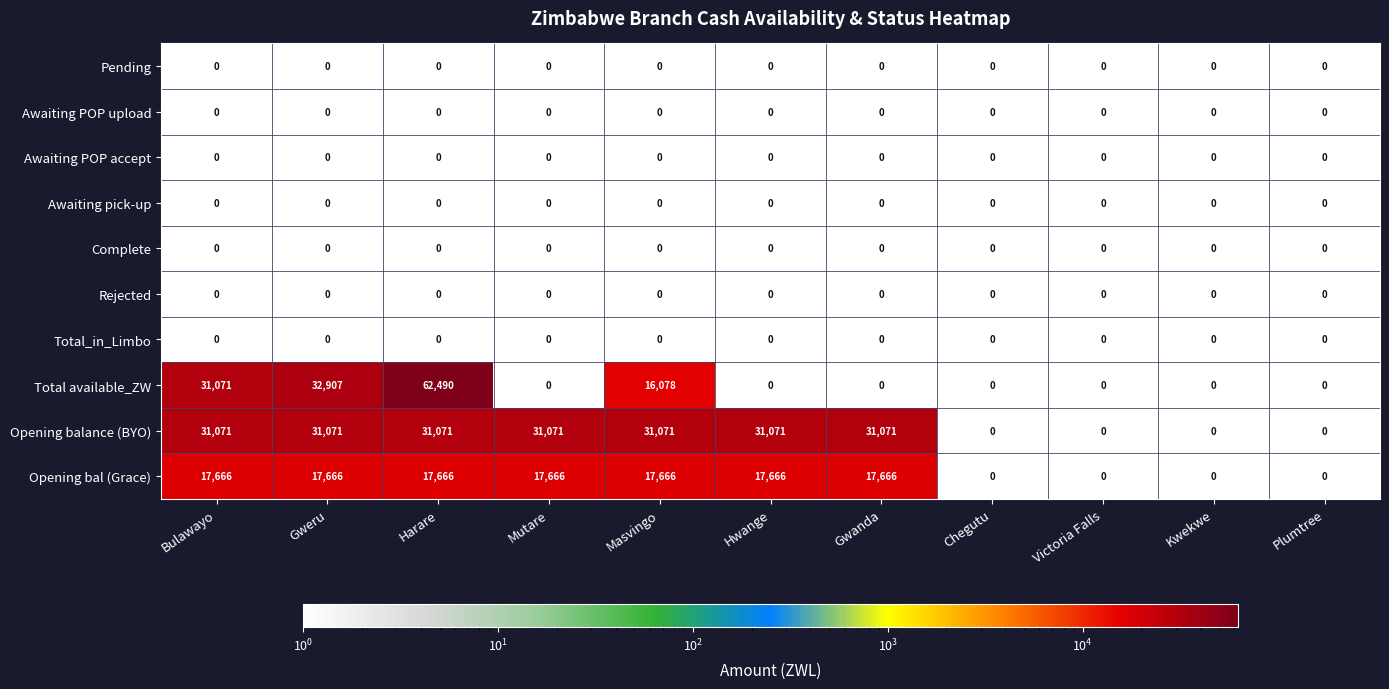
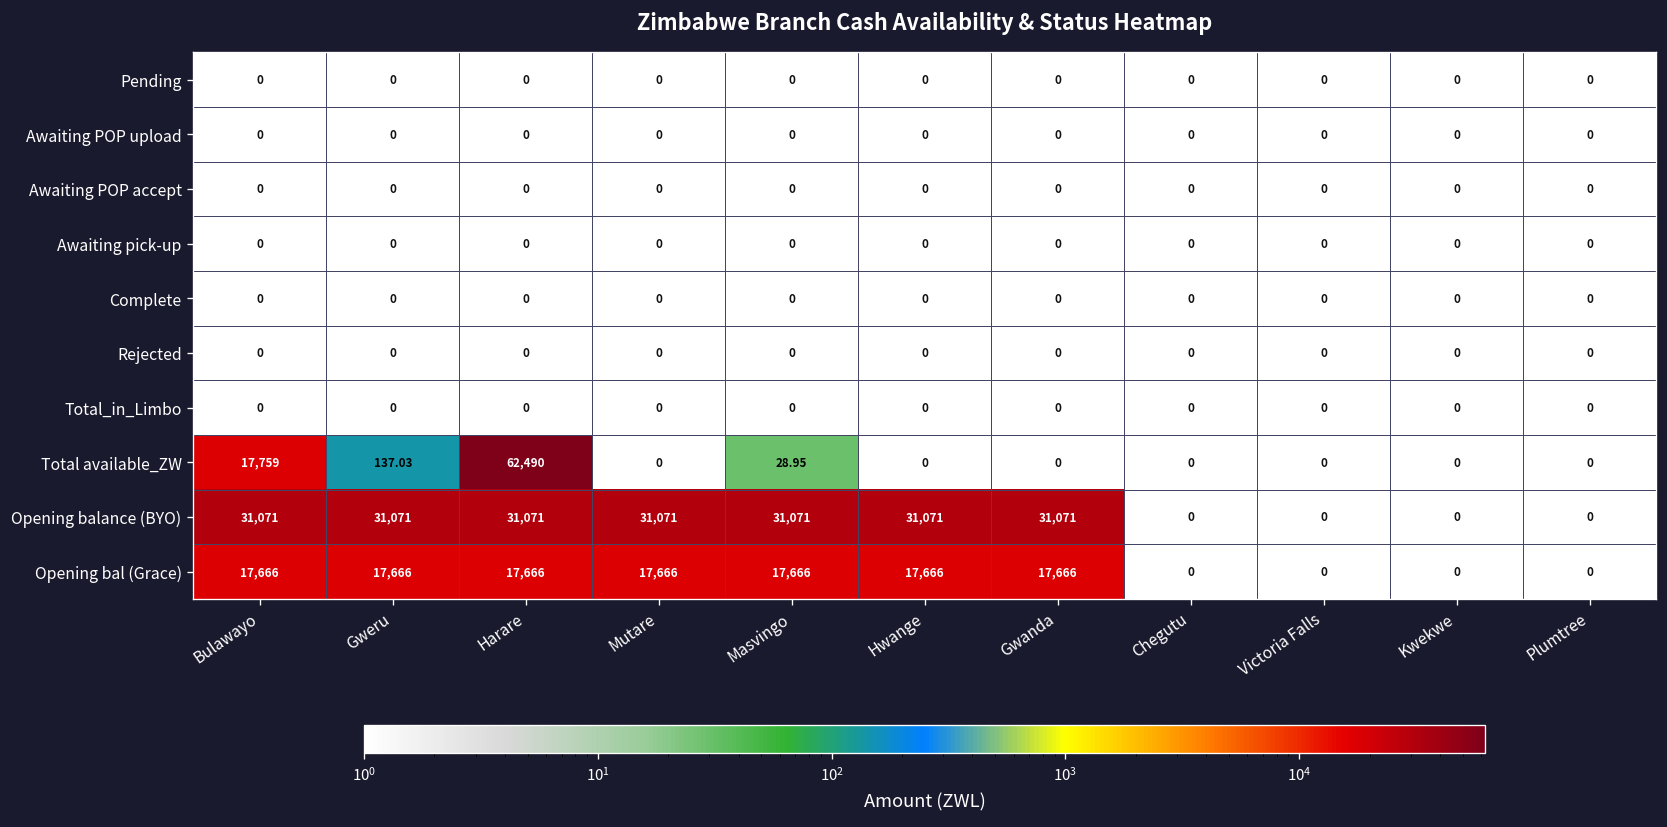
Total available_ZW, Bulawayo: 31,071 -> 17,759
Total available_ZW, Gweru: 32,907 -> 137.03
Total available_ZW, Masvingo: 16,078 -> 28.95
